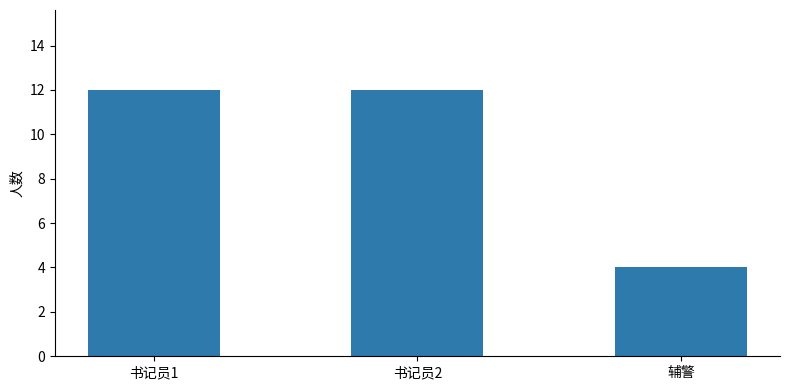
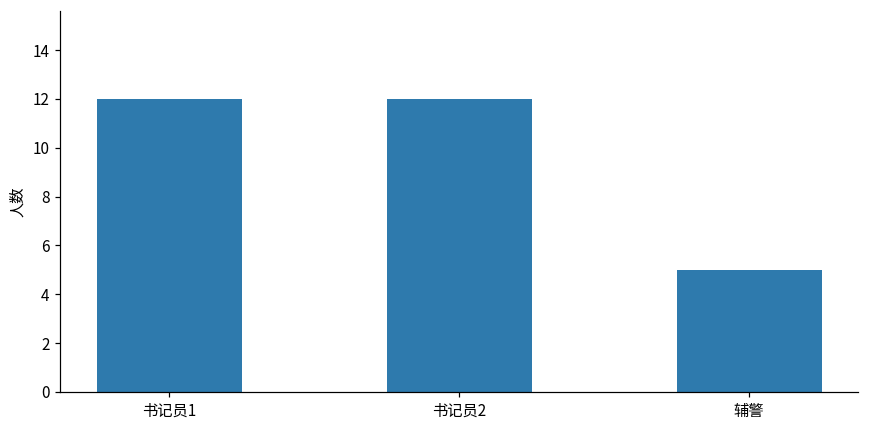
辅警: 4 -> 5
